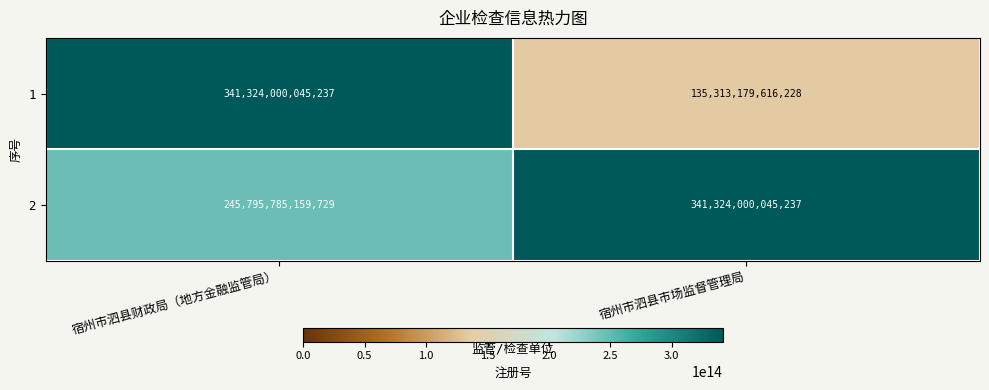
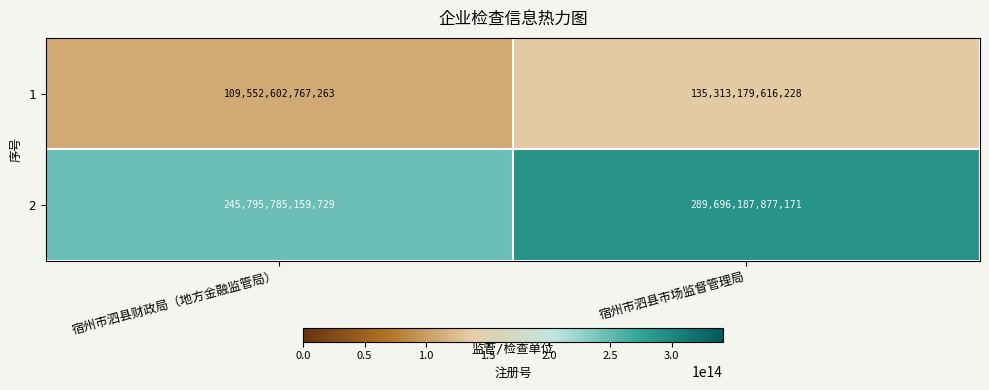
1, 宿州市泗县财政局（地方金融监管局）: 341,324,000,045,237 -> 109,552,602,767,263
2, 宿州市泗县市场监督管理局: 341,324,000,045,237 -> 289,696,187,877,171
